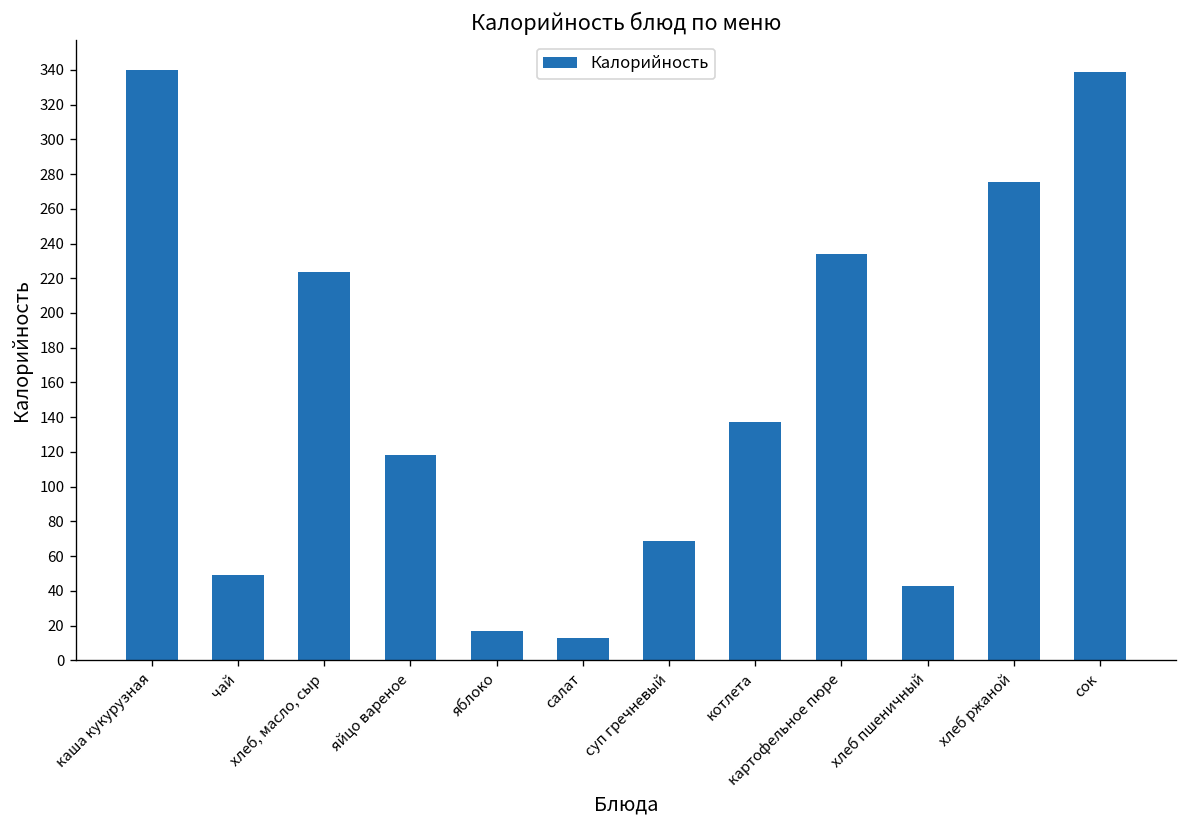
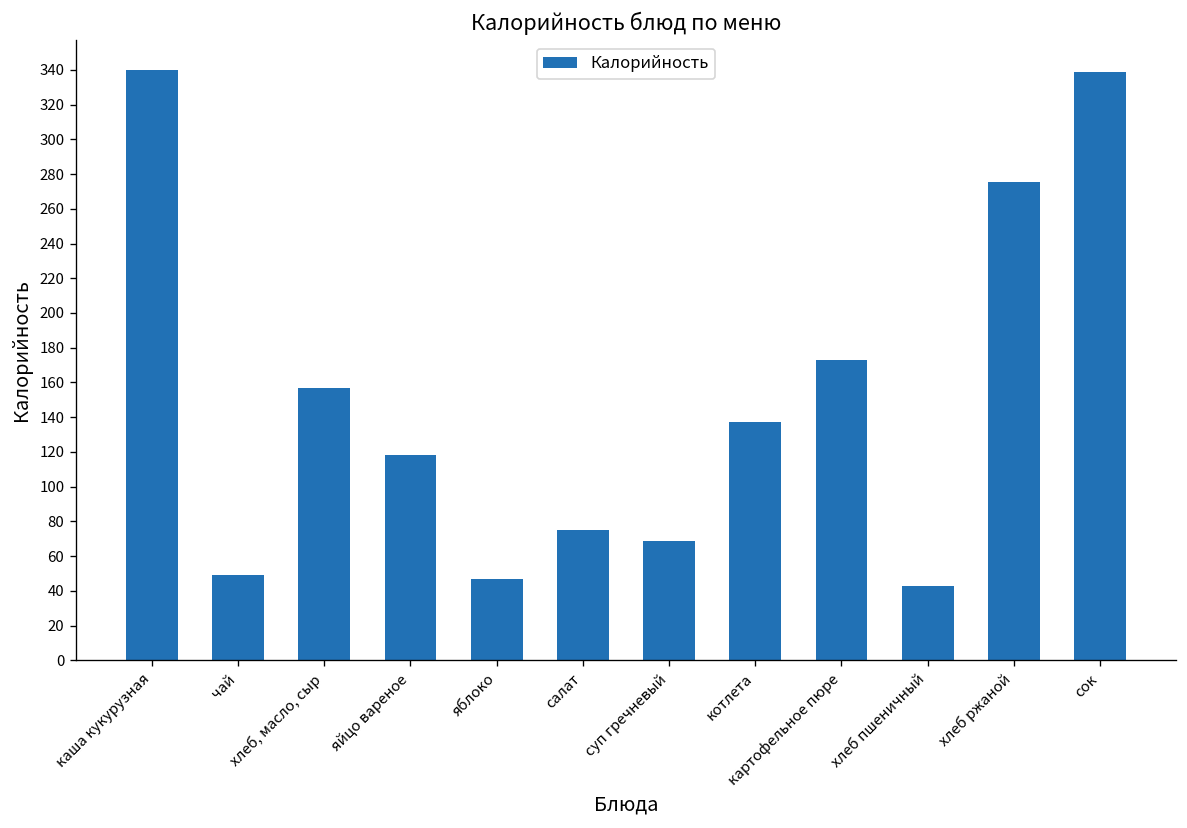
хлеб, масло, сыр: 223 -> 157
яблоко: 17 -> 47
салат: 13 -> 75
картофельное пюре: 234 -> 173
